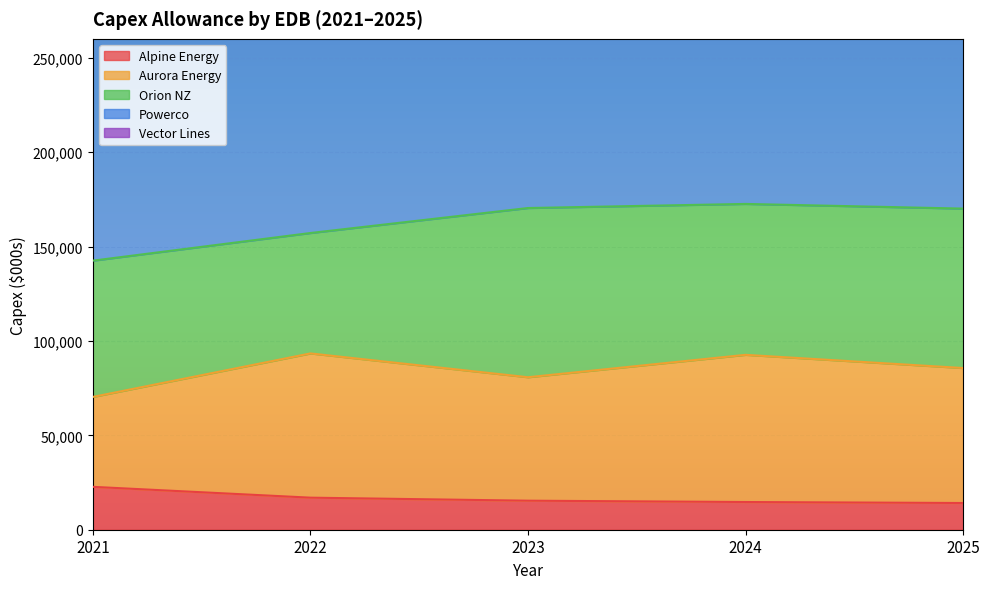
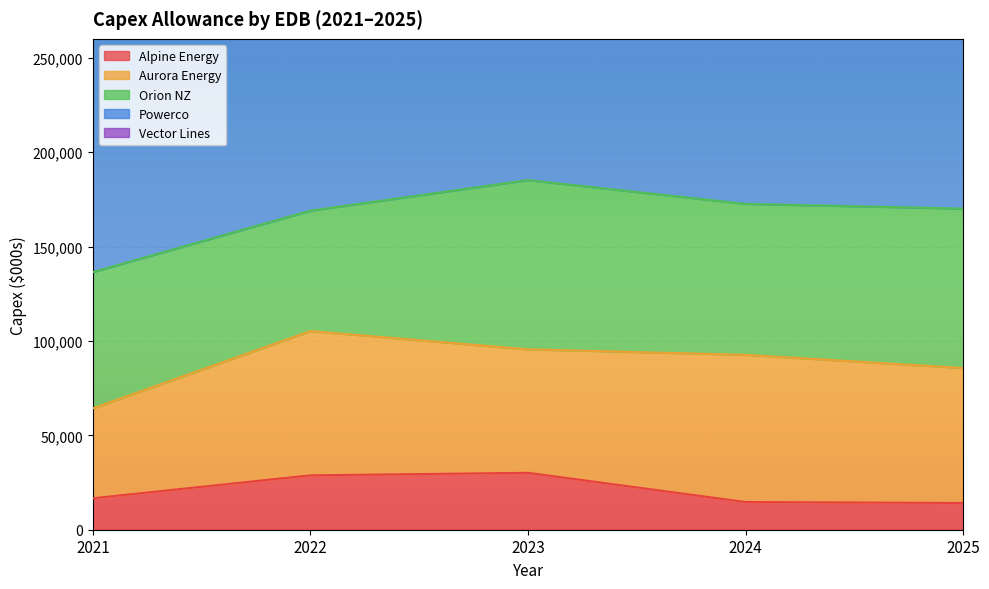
Alpine Energy, 2021: 23,000 -> 17,000
Alpine Energy, 2022: 17,000 -> 29,000
Alpine Energy, 2023: 15,000 -> 30,000
